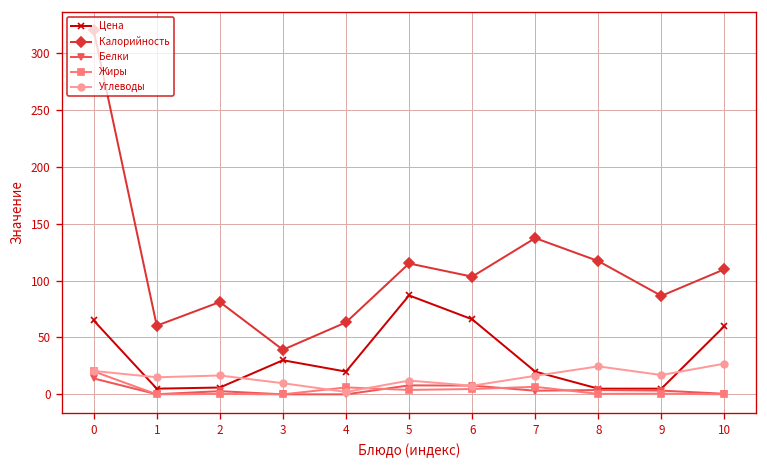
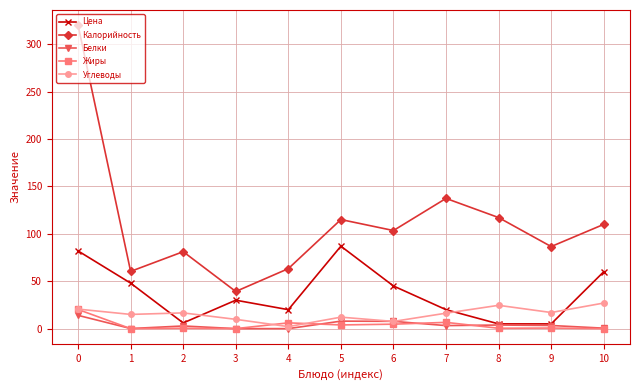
Цена, 0: 70 -> 80
Цена, 1: 10 -> 50
Цена, 6: 70 -> 50
